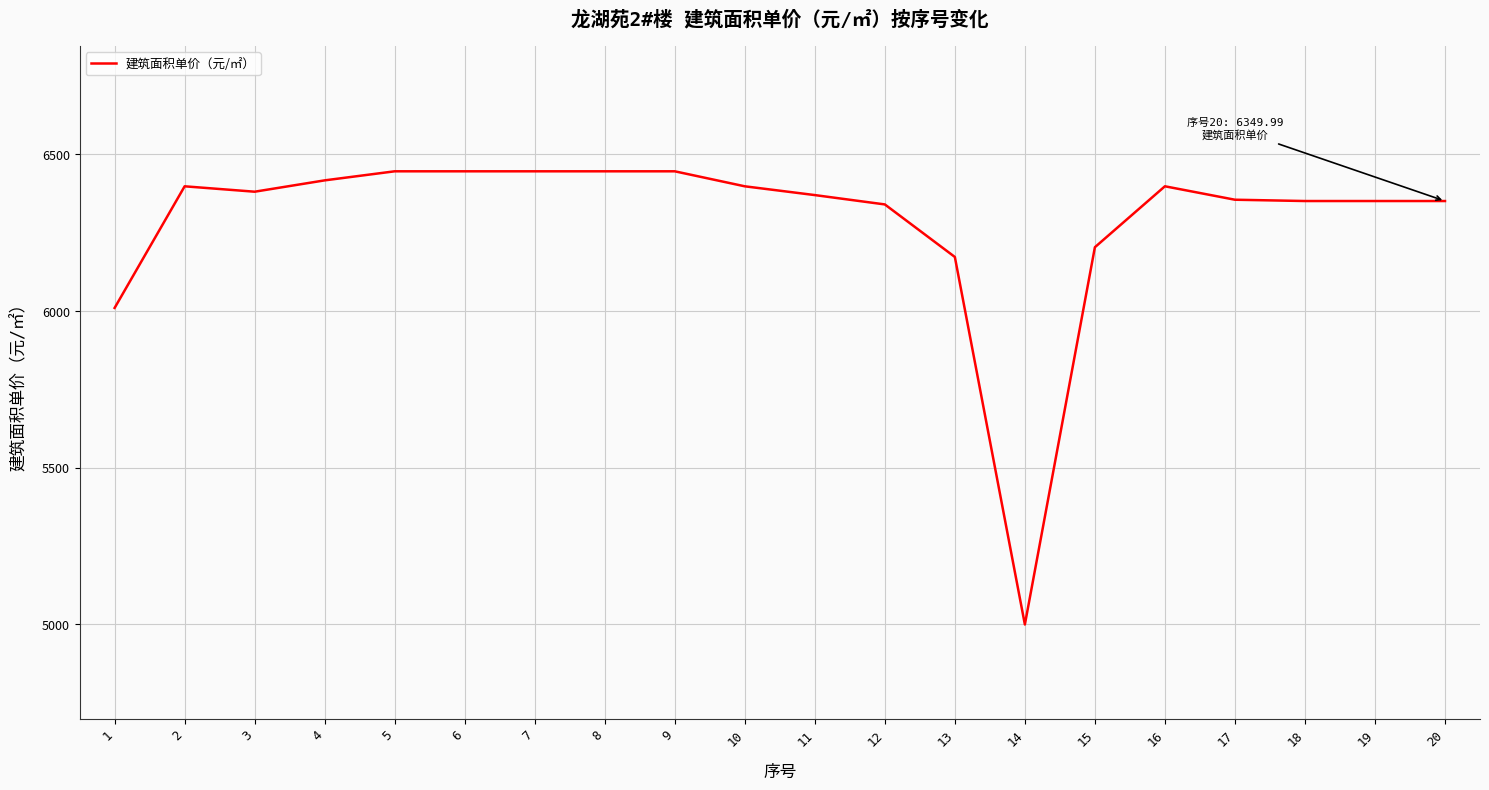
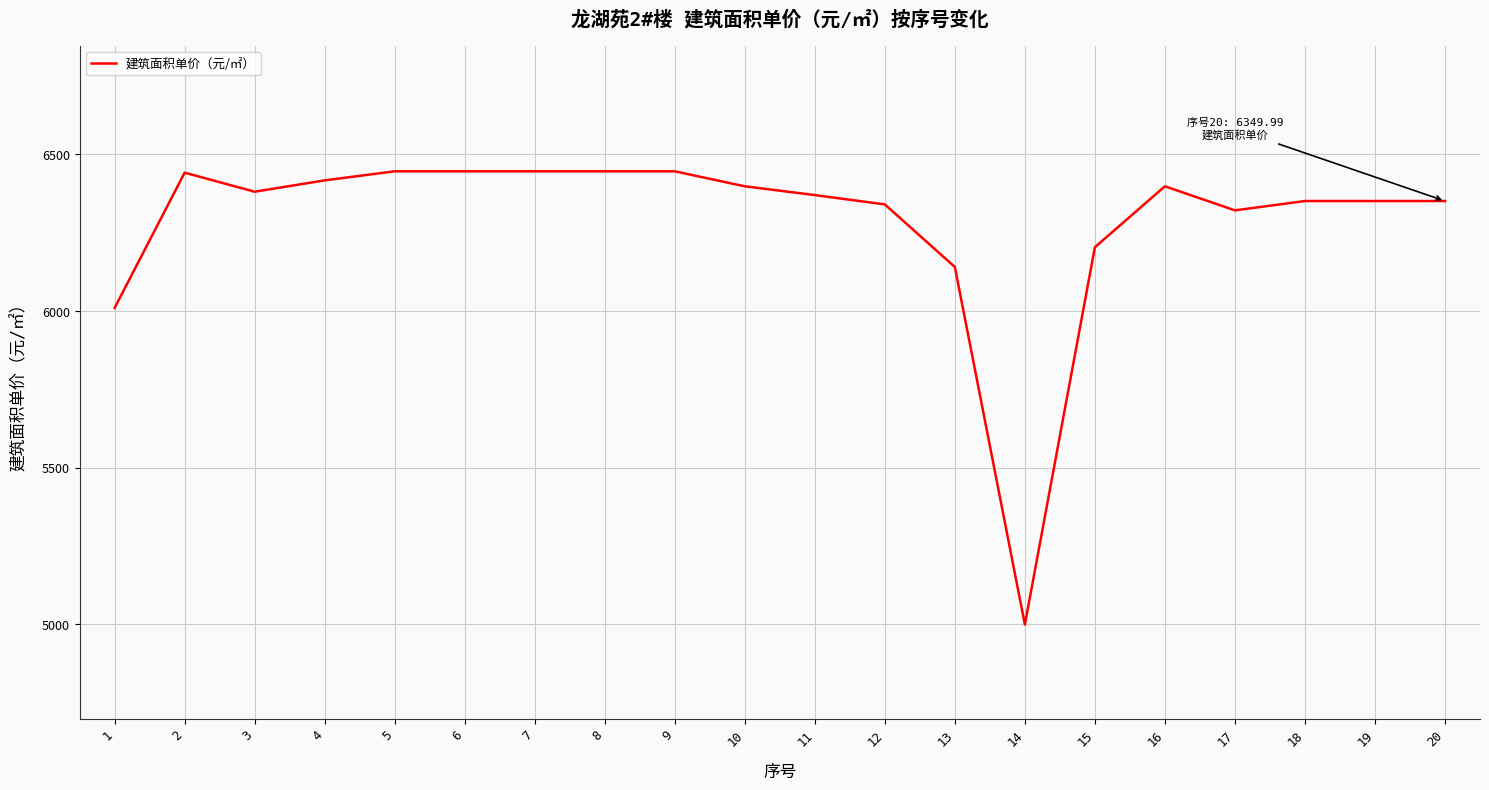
2: 6400 -> 6440
13: 6170 -> 6140
17: 6350 -> 6320
